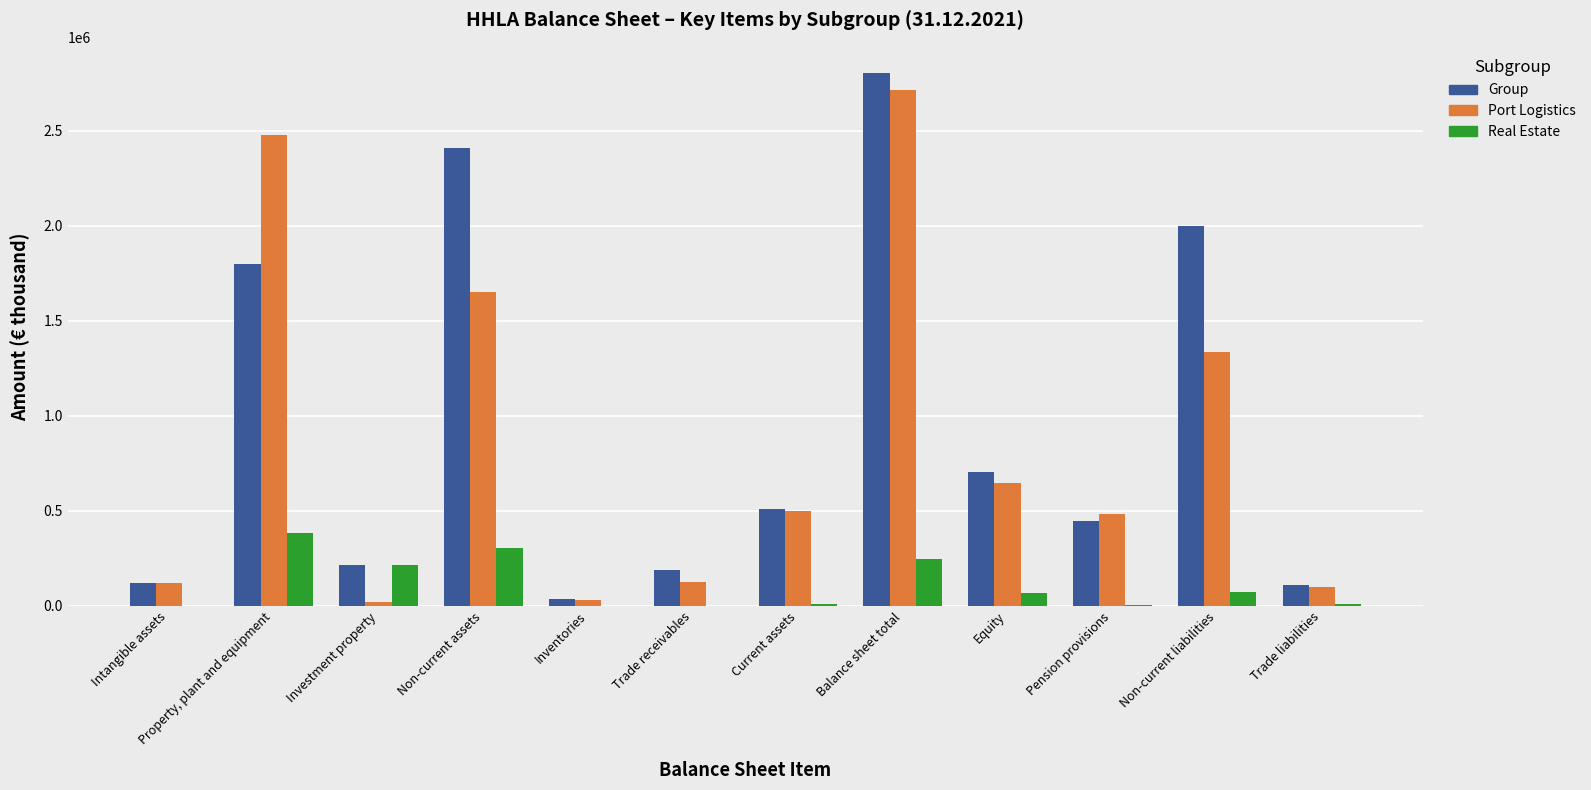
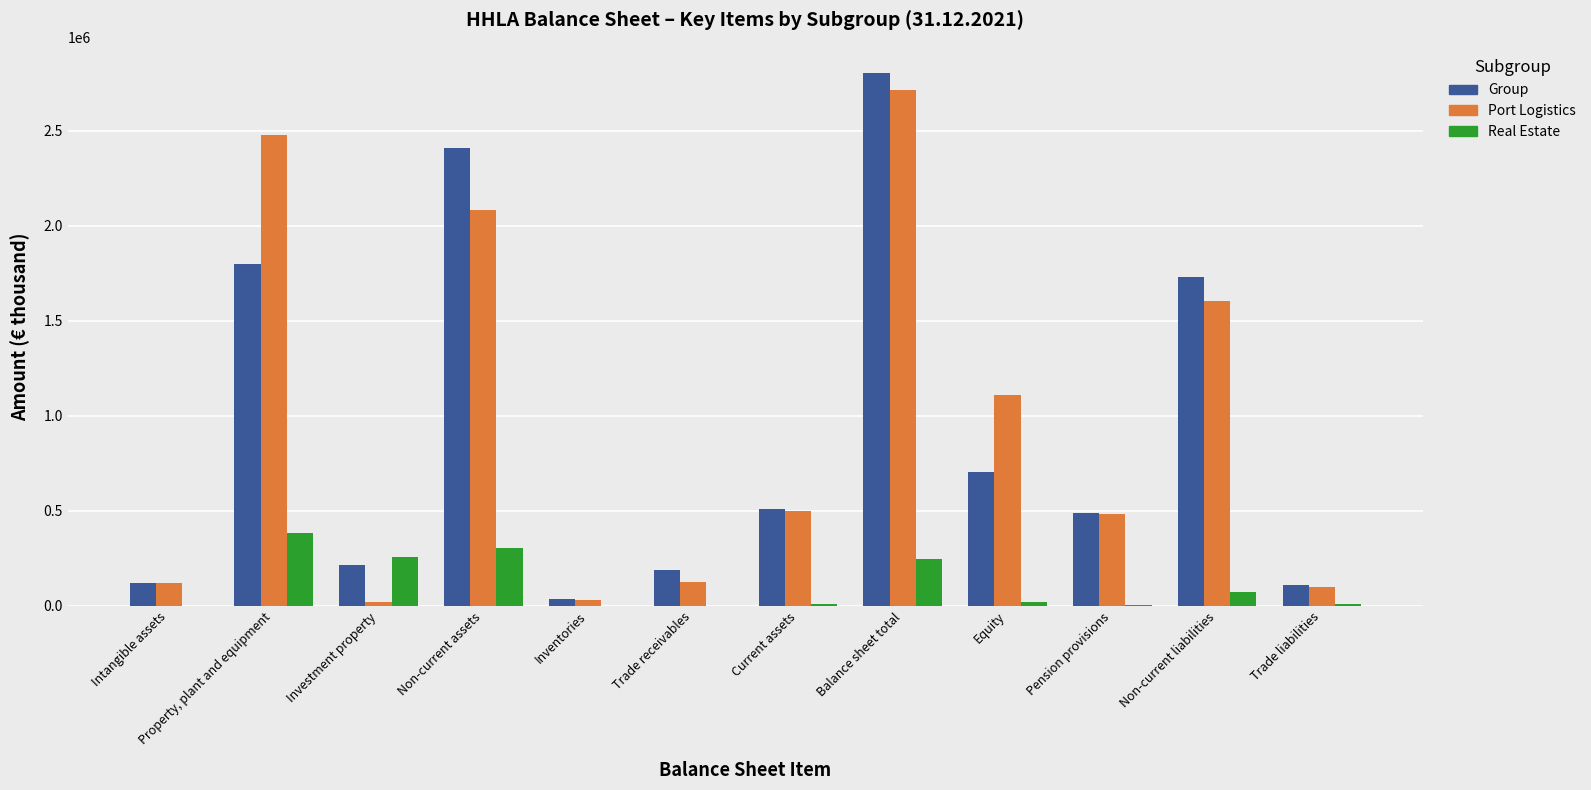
Real Estate, Investment property: 220000 -> 260000
Port Logistics, Non-current assets: 1650000 -> 2080000
Port Logistics, Equity: 650000 -> 1110000
Real Estate, Equity: 70000 -> 20000
Group, Pension provisions: 450000 -> 490000
Group, Non-current liabilities: 2000000 -> 1730000
Port Logistics, Non-current liabilities: 1340000 -> 1610000
